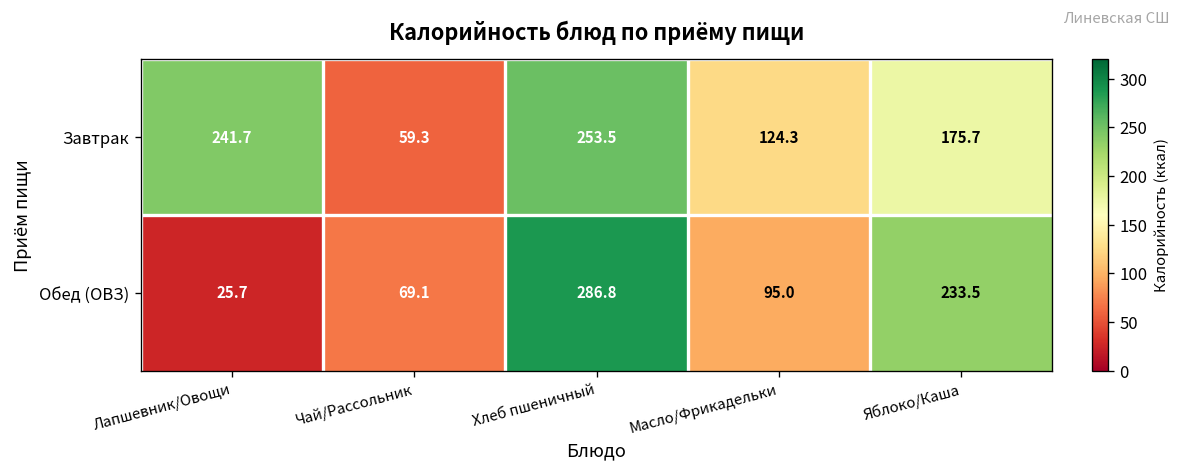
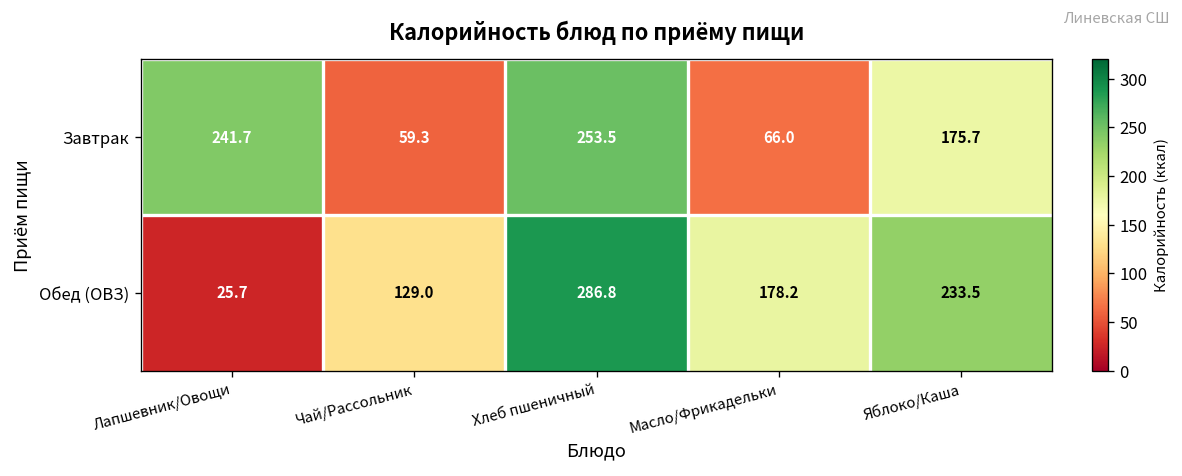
Завтрак, Масло/Фрикадельки: 124.3 -> 66.0
Обед (ОВЗ), Чай/Рассольник: 69.1 -> 129.0
Обед (ОВЗ), Масло/Фрикадельки: 95.0 -> 178.2
